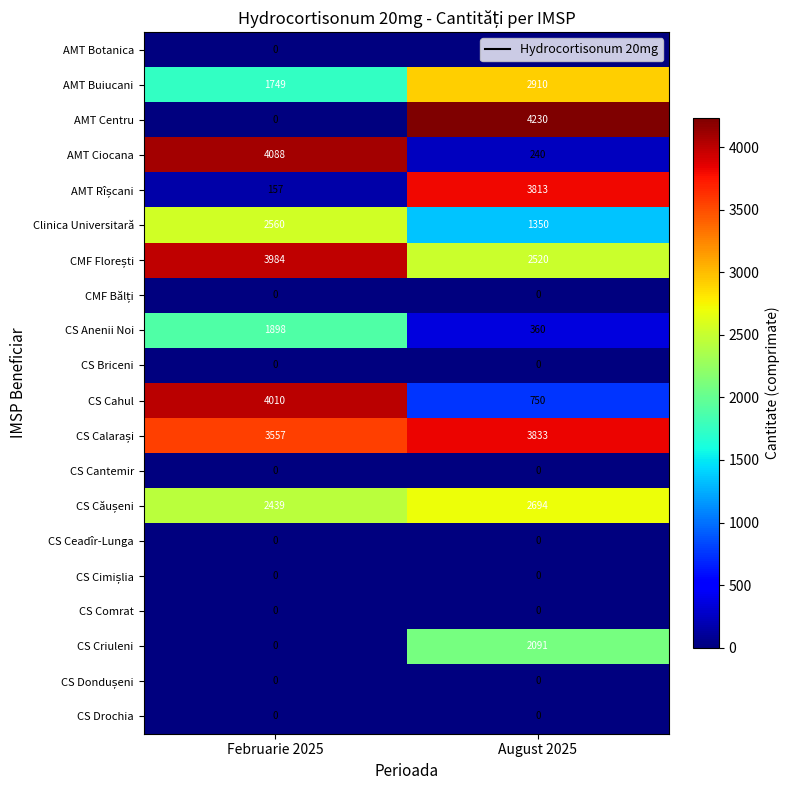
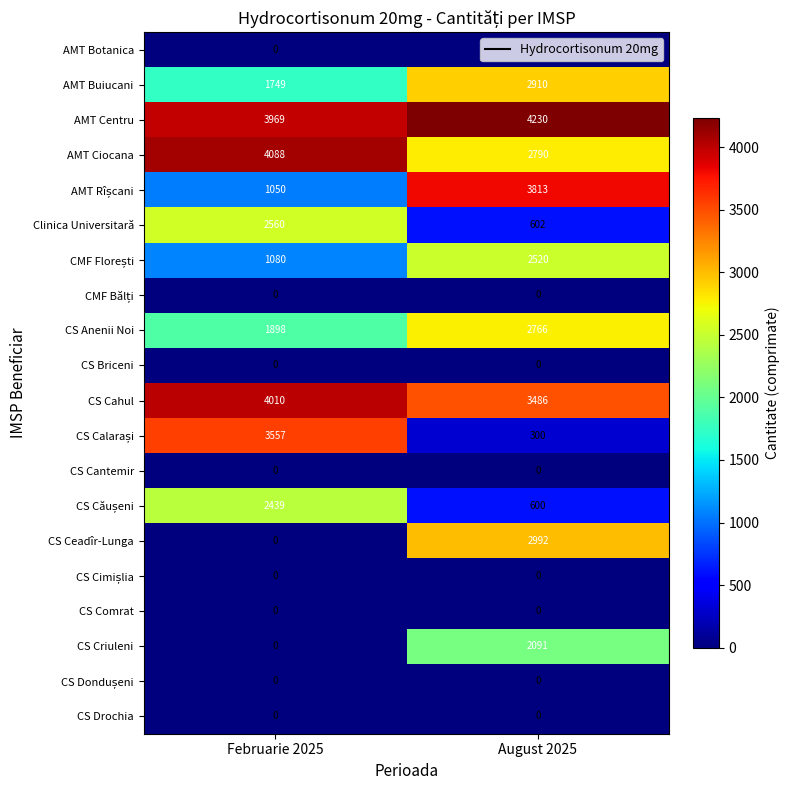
AMT Centru, Februarie 2025: 0 -> 3969
AMT Ciocana, August 2025: 240 -> 2790
AMT Rîșcani, Februarie 2025: 157 -> 1050
Clinica Universitară, August 2025: 1350 -> 602
CMF Florești, Februarie 2025: 3984 -> 1080
CS Anenii Noi, August 2025: 360 -> 2766
CS Cahul, August 2025: 750 -> 3486
CS Calarași, August 2025: 3833 -> 300
CS Căușeni, August 2025: 2694 -> 600
CS Ceadîr-Lunga, August 2025: 0 -> 2992
